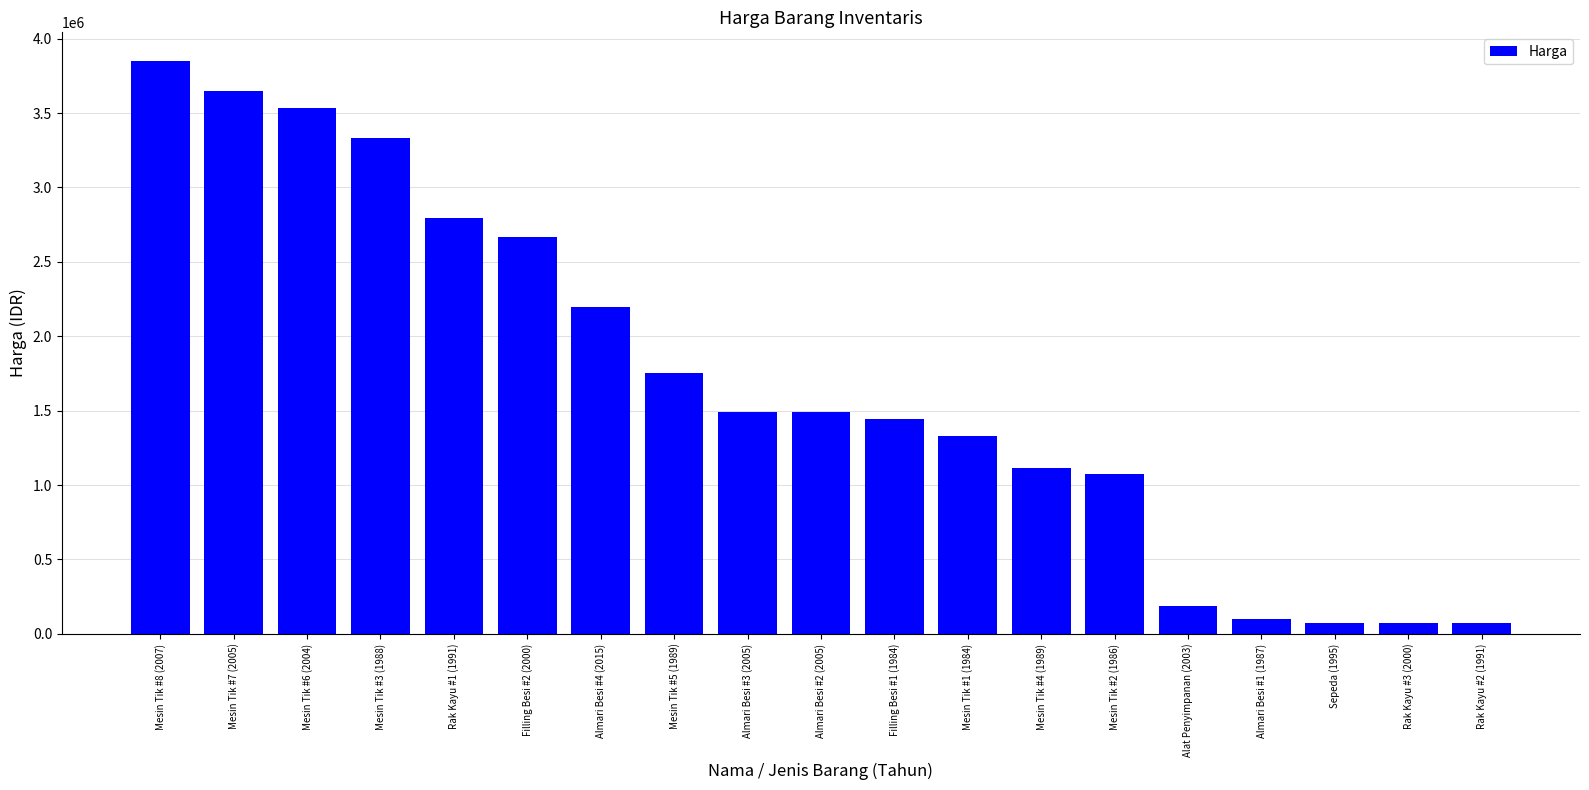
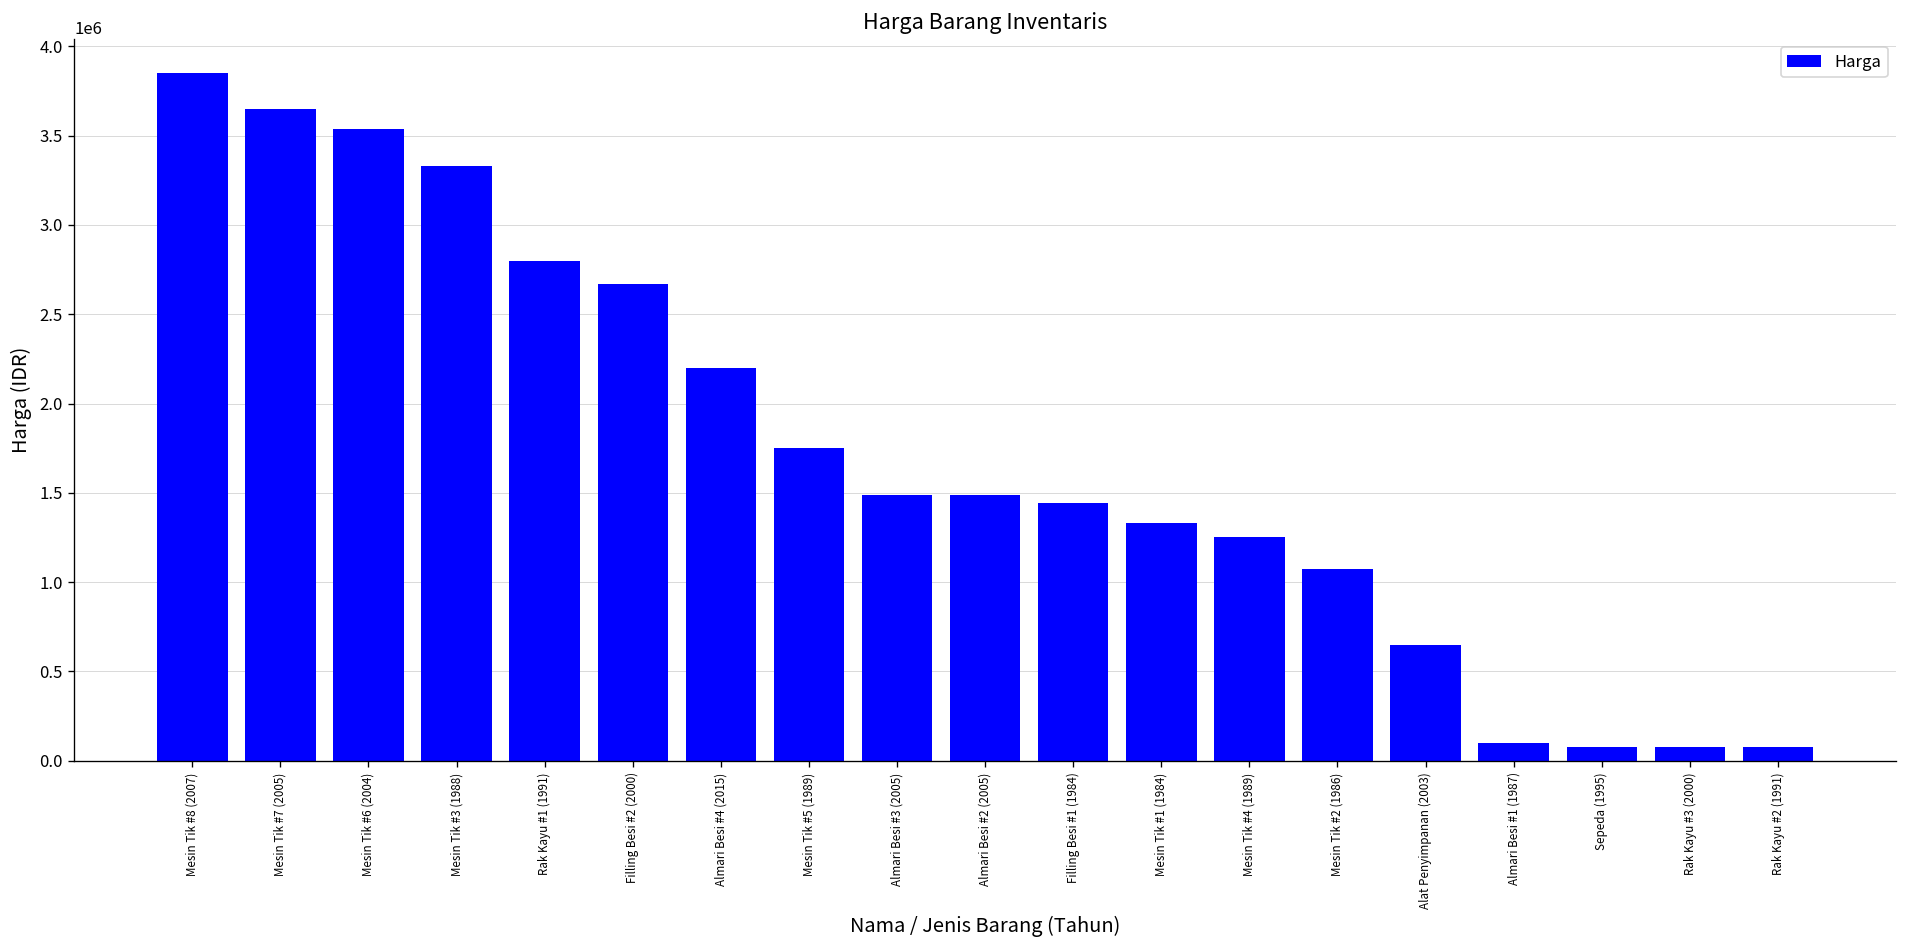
Mesin Tik #4 (1989): 1110000 -> 1250000
Alat Penyimpanan (2003): 180000 -> 650000
